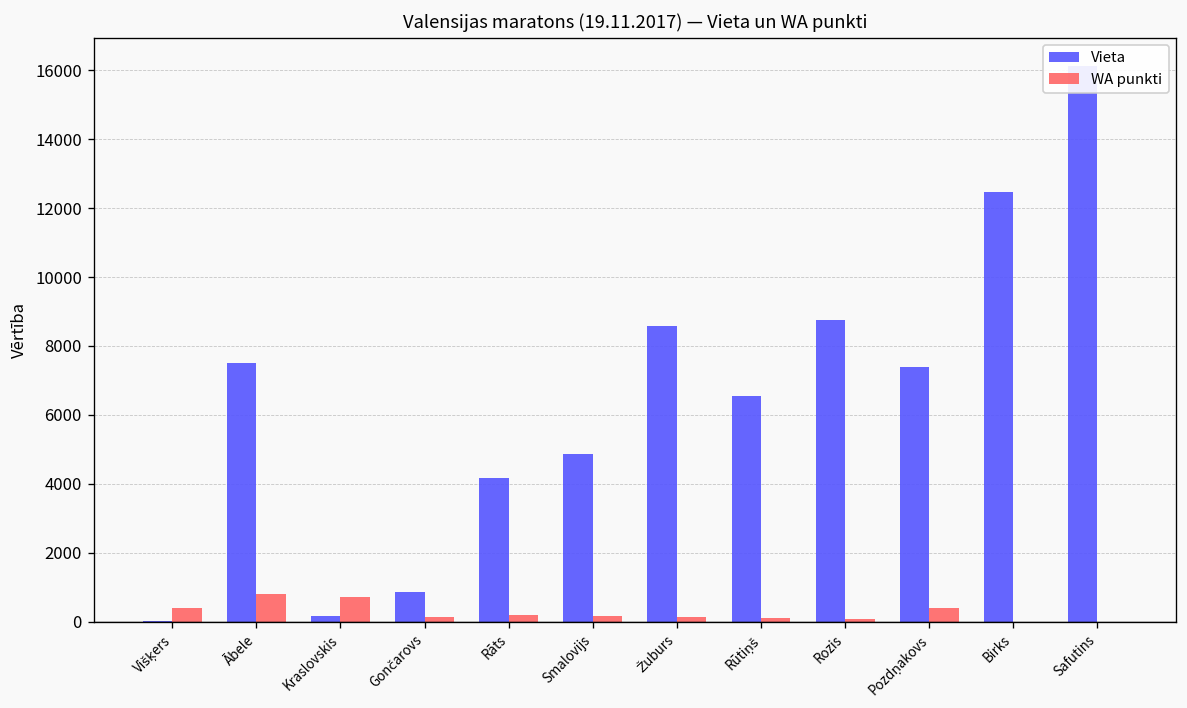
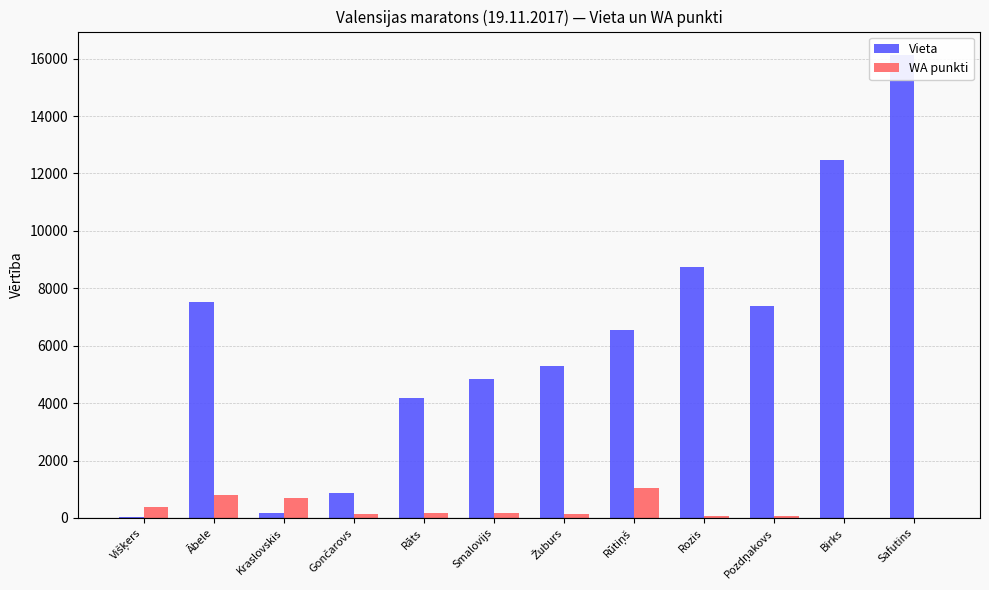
Vieta, Žuburs: 8600 -> 5300
WA punkti, Rūtiņš: 100 -> 1000
WA punkti, Pozdņakovs: 400 -> 100
